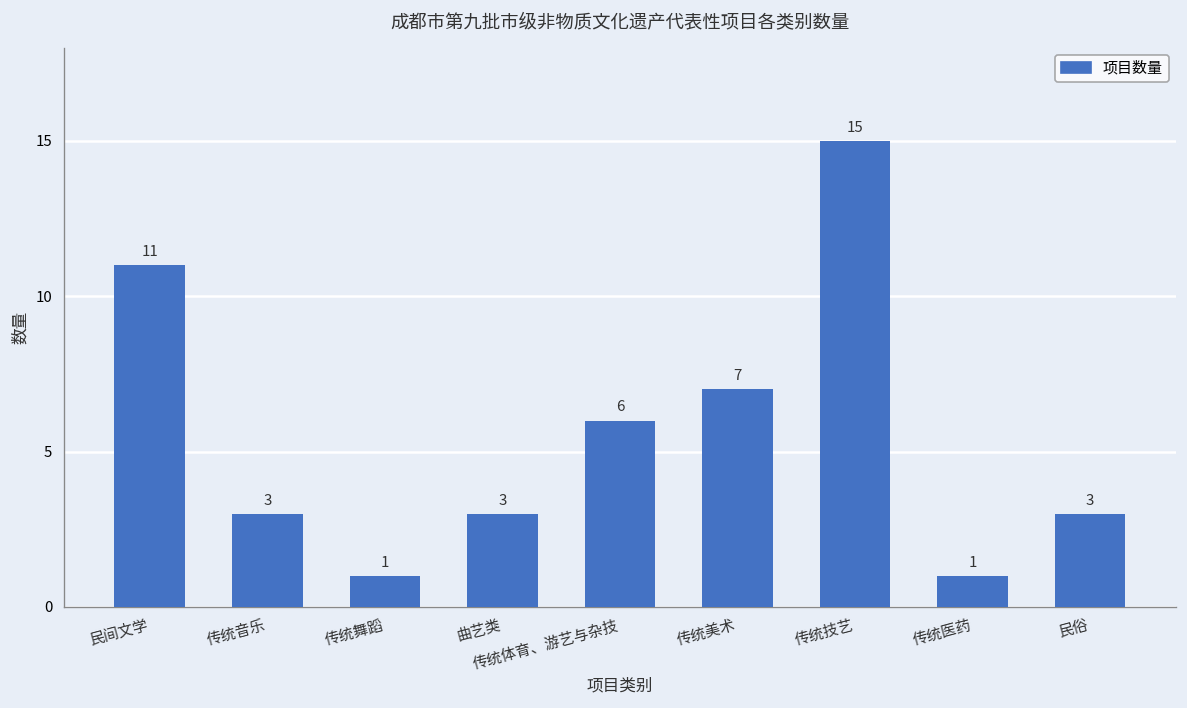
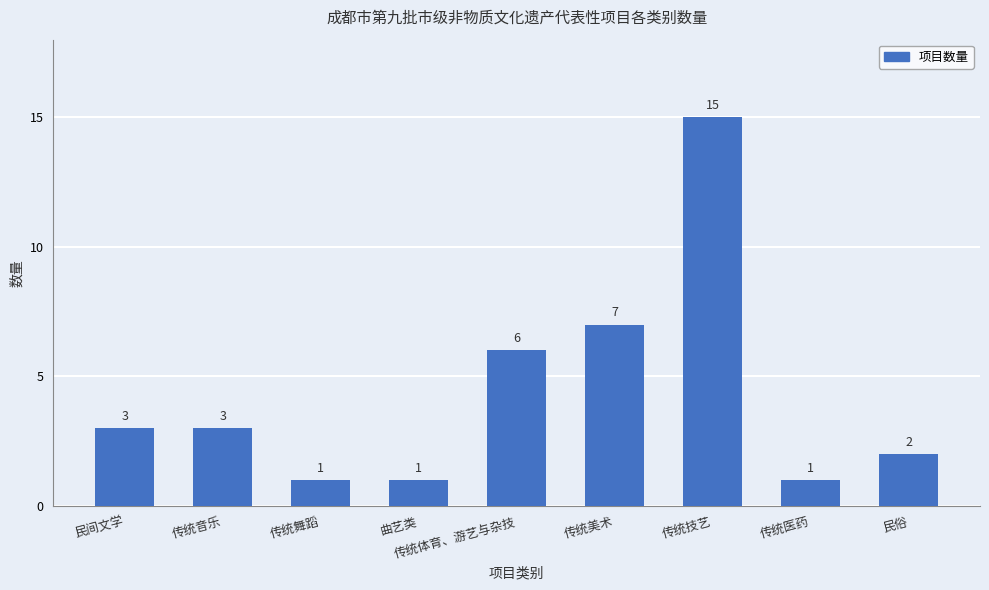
民间文学: 11 -> 3
曲艺类: 3 -> 1
民俗: 3 -> 2
